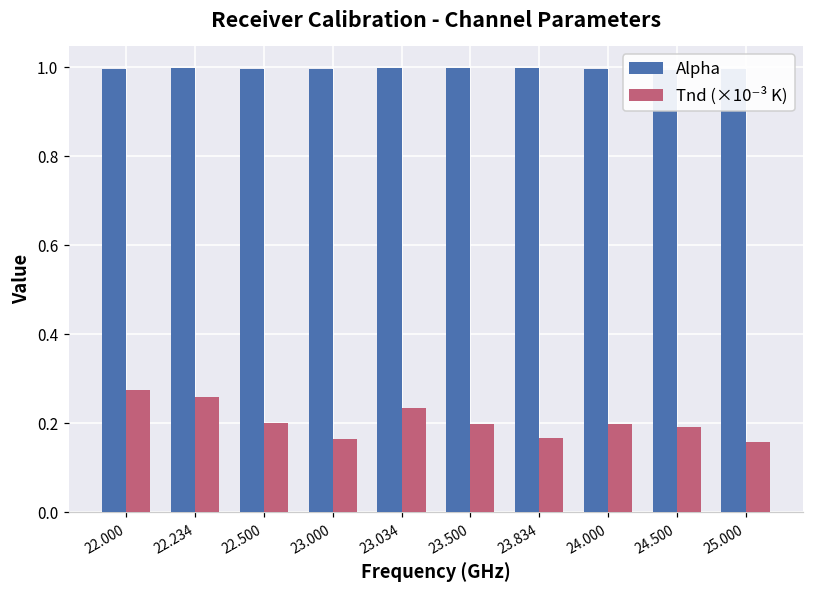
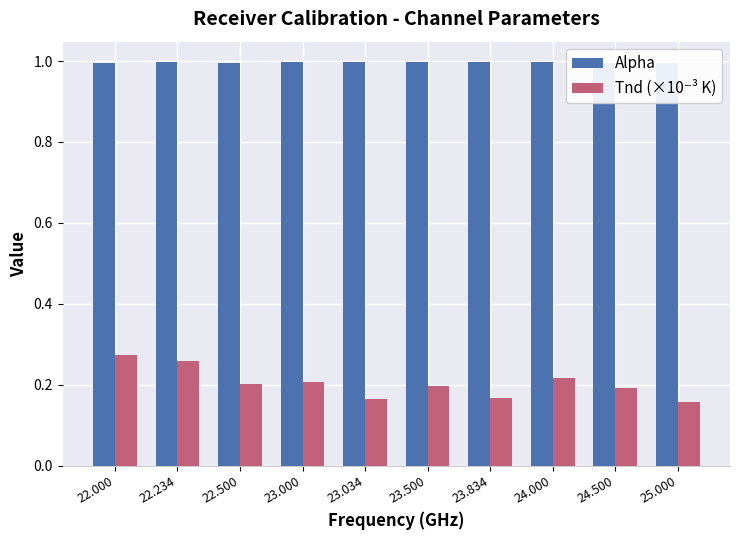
Tnd (×10⁻³ K), 23.000: 0.17 -> 0.21
Tnd (×10⁻³ K), 23.034: 0.23 -> 0.16
Tnd (×10⁻³ K), 24.000: 0.20 -> 0.22
